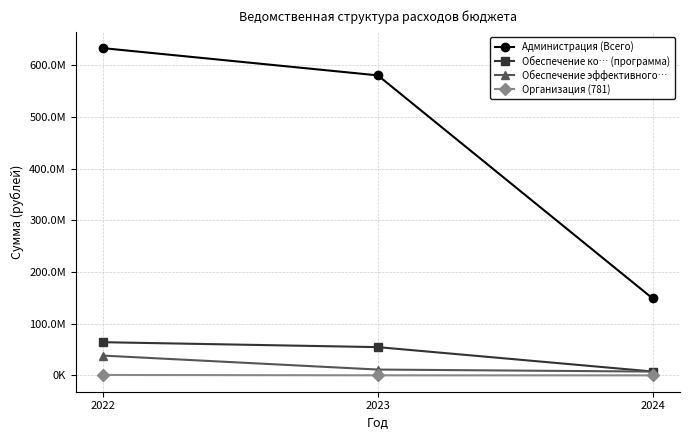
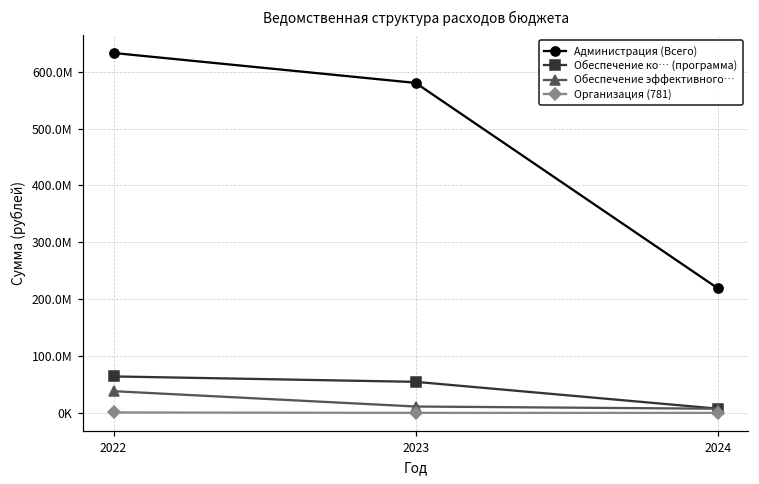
Администрация (Всего), 2024: 150000000 -> 220000000
